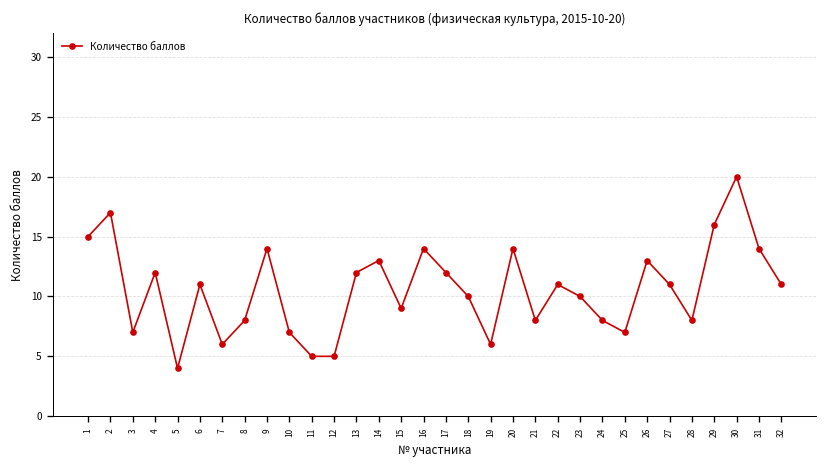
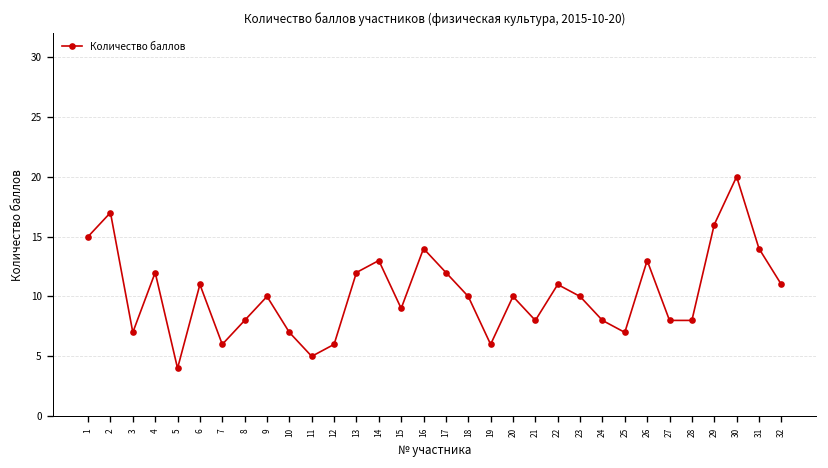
9: 14 -> 10
12: 5 -> 6
20: 14 -> 10
27: 11 -> 8
